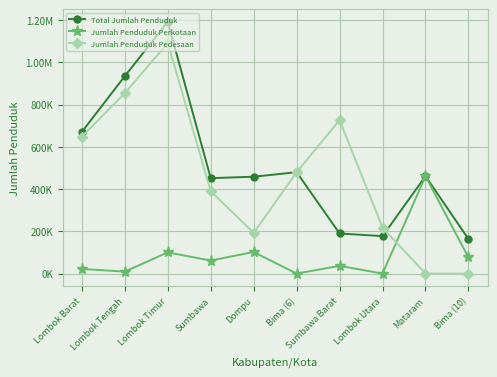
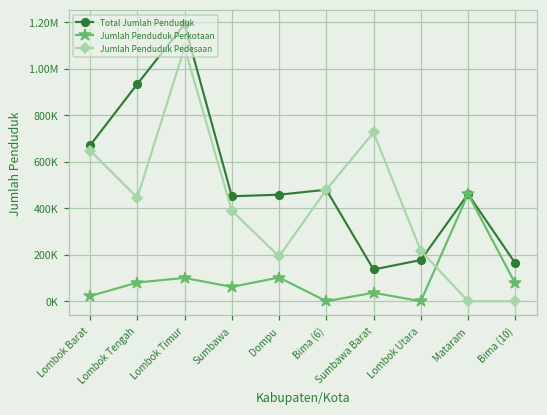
Jumlah Penduduk Perkotaan, Lombok Tengah: 10000 -> 80000
Jumlah Penduduk Pedesaan, Lombok Tengah: 850000 -> 450000
Total Jumlah Penduduk, Sumbawa Barat: 190000 -> 140000
